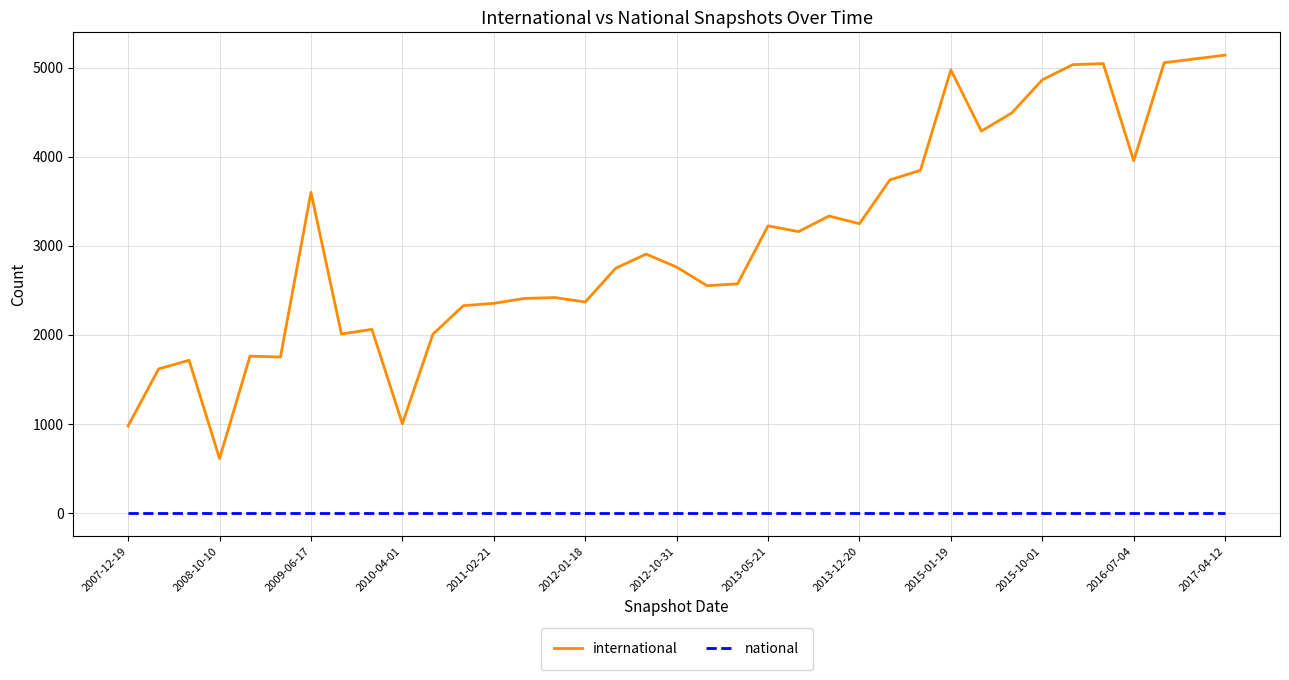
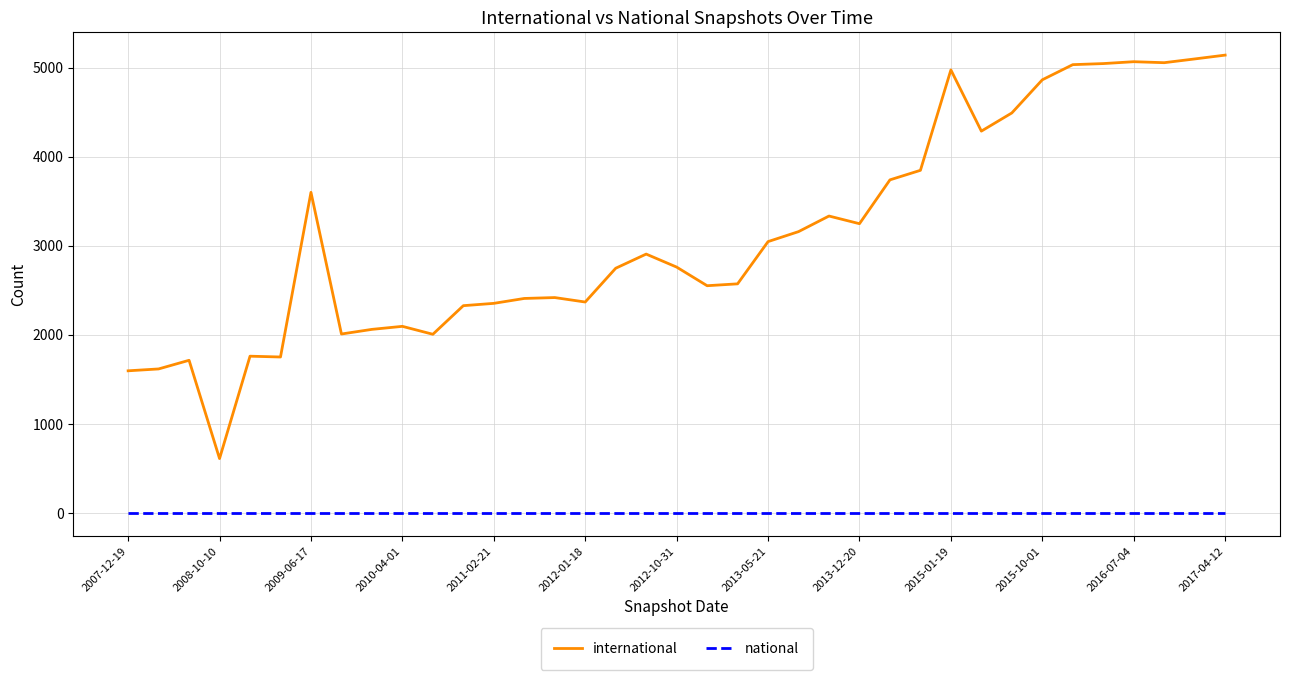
international, 2007-12-19: 1000 -> 1600
international, 2010-04-01: 1000 -> 2100
international, 2013-05-21: 3200 -> 3000
international, 2016-07-04: 4000 -> 5100
